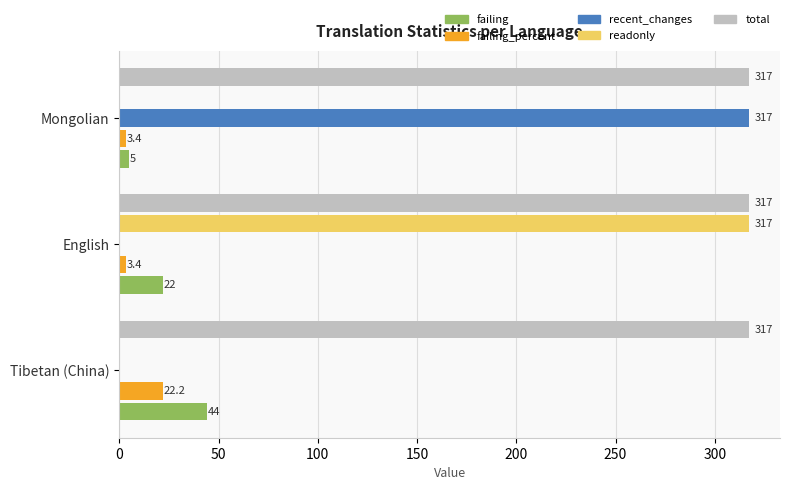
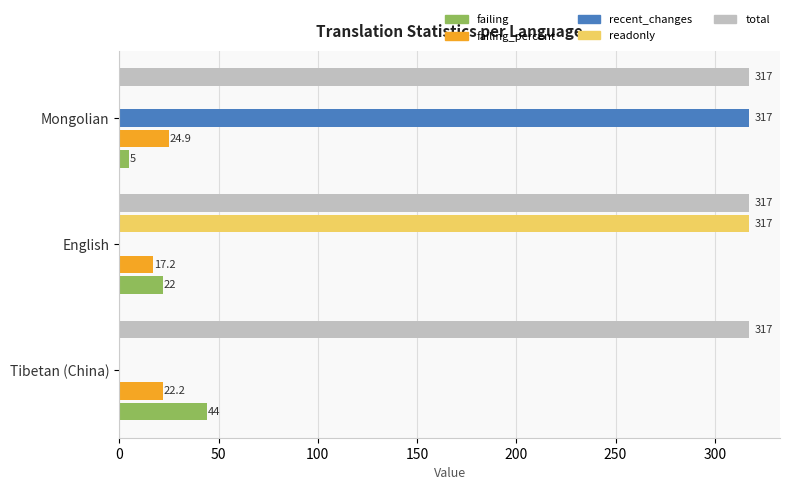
failing_percent, Mongolian: 3.4 -> 24.9
failing_percent, English: 3.4 -> 17.2
